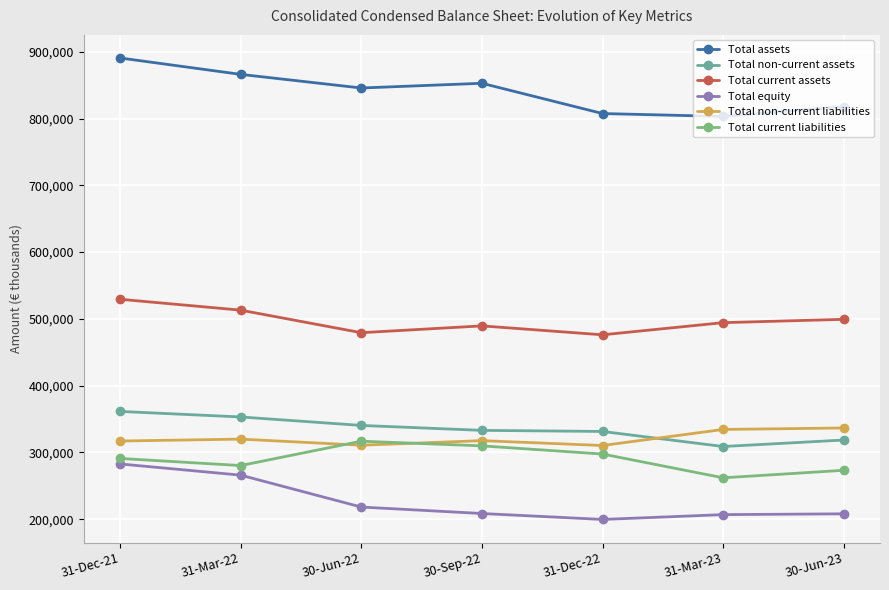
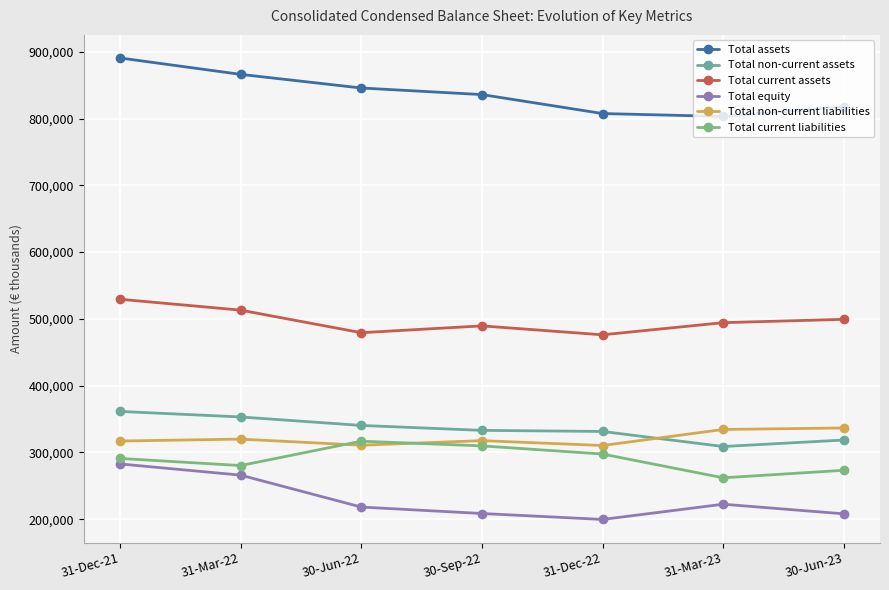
Total assets, 30-Sep-22: 850,000 -> 840,000
Total equity, 31-Mar-23: 210,000 -> 220,000
